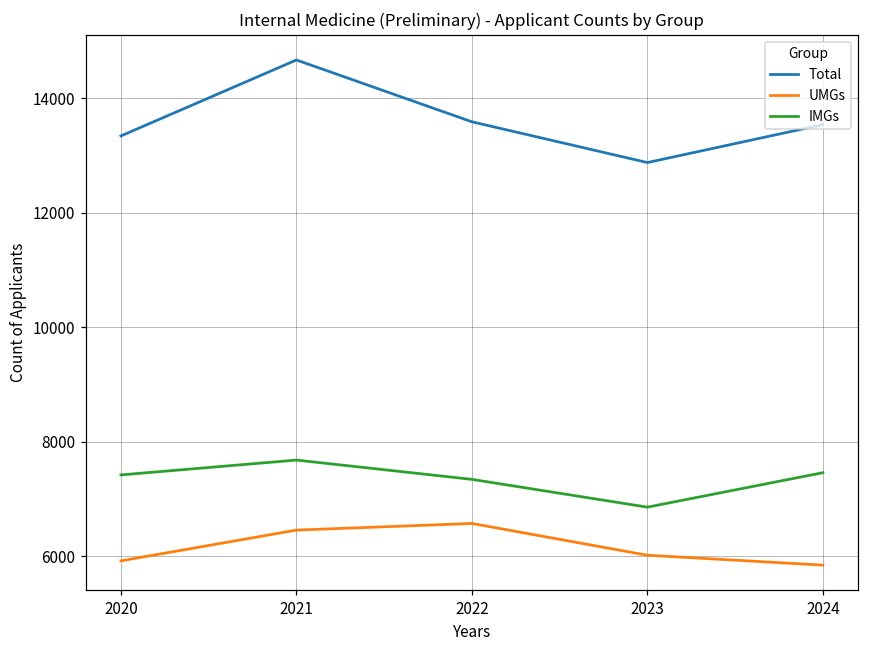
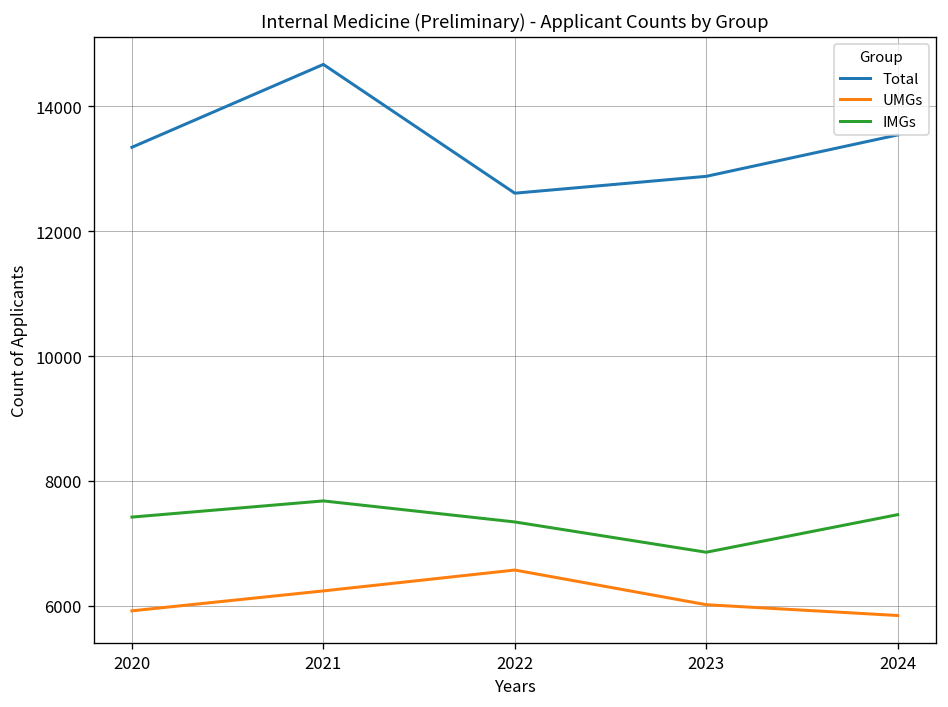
UMGs, 2021: 6500 -> 6200
Total, 2022: 13600 -> 12600
